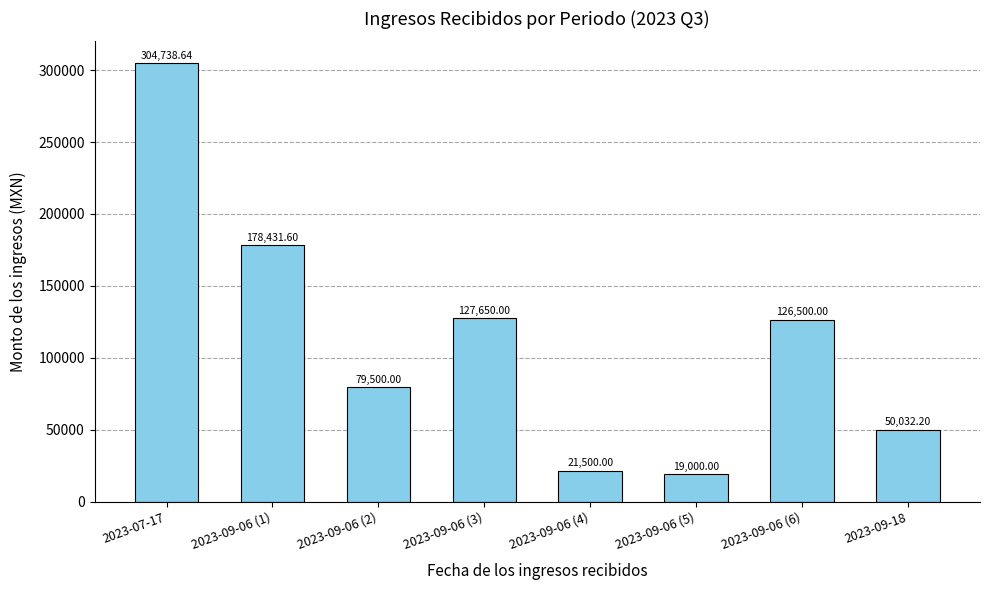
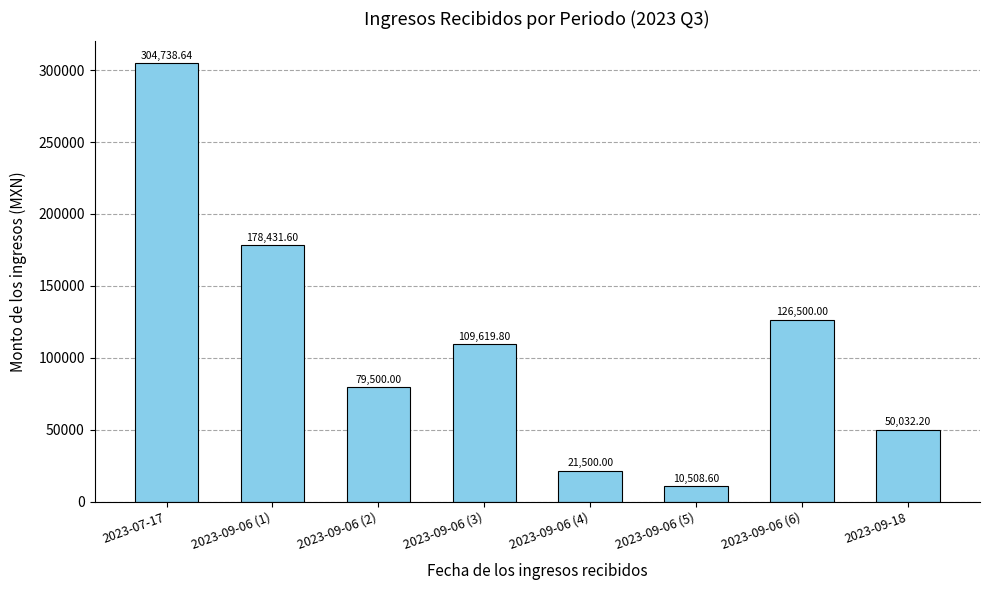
2023-09-06 (3): 127,650.00 -> 109,619.80
2023-09-06 (5): 19,000.00 -> 10,508.60
